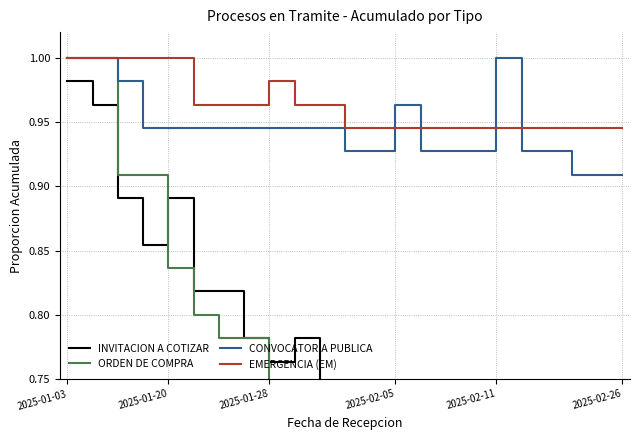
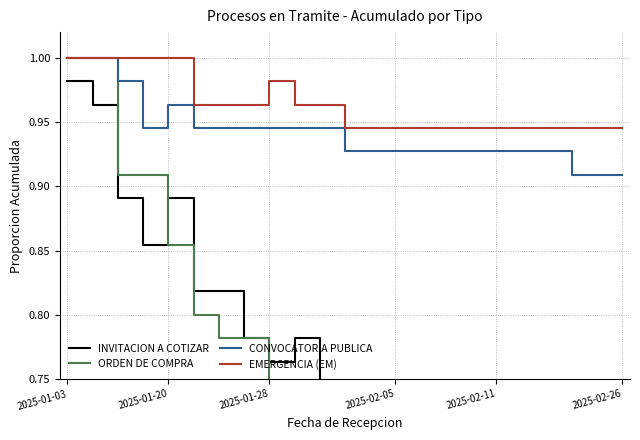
ORDEN DE COMPRA, 2025-01-20: 0.836 -> 0.855
CONVOCATORIA PUBLICA, 2025-01-20: 0.945 -> 0.964
CONVOCATORIA PUBLICA, 2025-02-05: 0.964 -> 0.927
CONVOCATORIA PUBLICA, 2025-02-11: 1.000 -> 0.927
